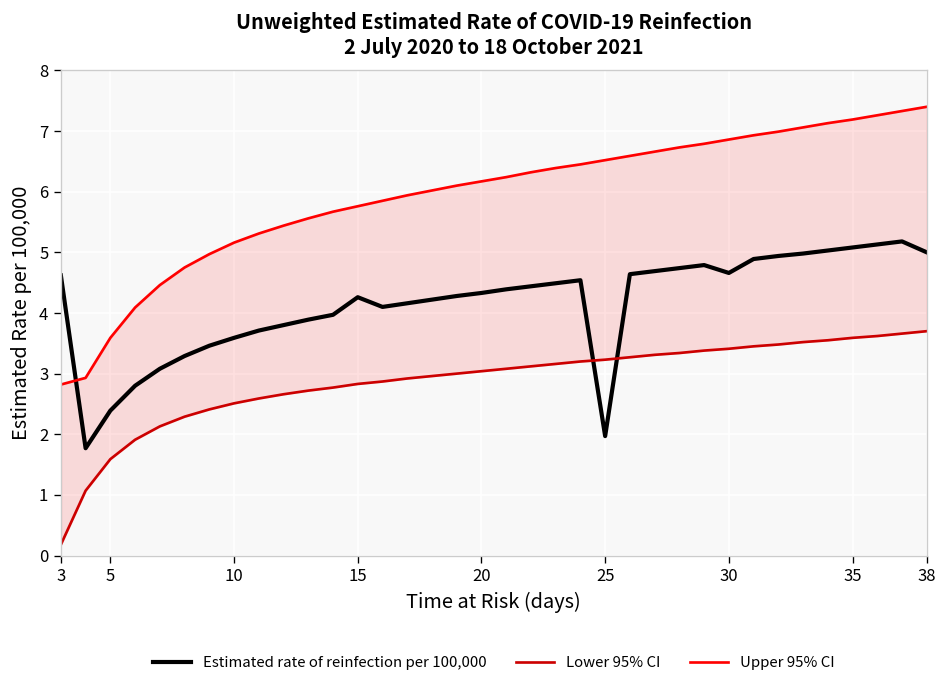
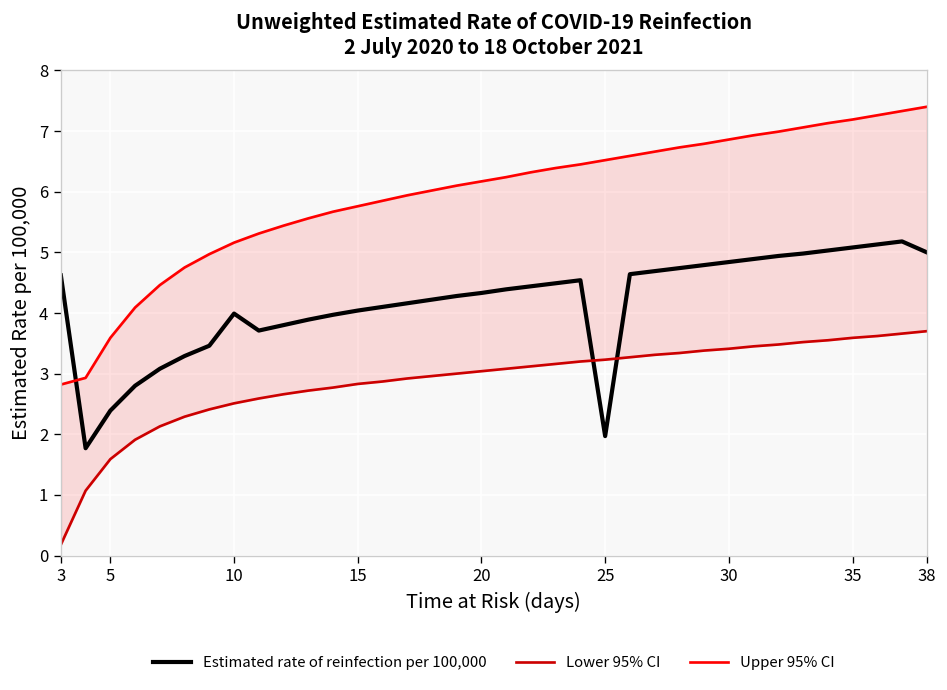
Estimated rate of reinfection per 100,000, 10: 3.6 -> 4.0
Estimated rate of reinfection per 100,000, 15: 4.3 -> 4.0
Estimated rate of reinfection per 100,000, 30: 4.7 -> 4.8
